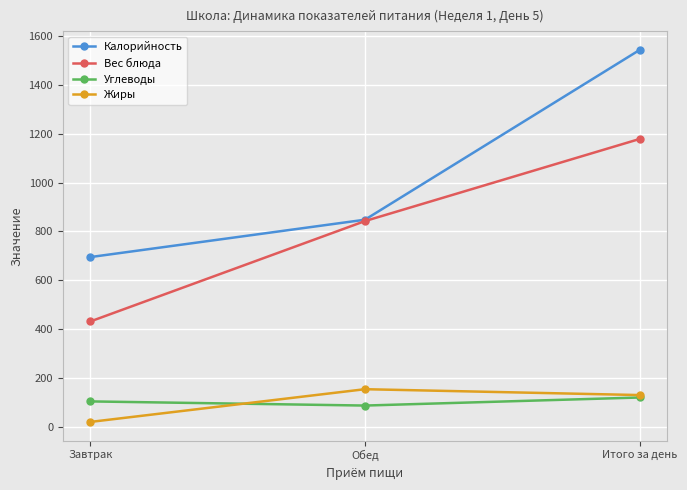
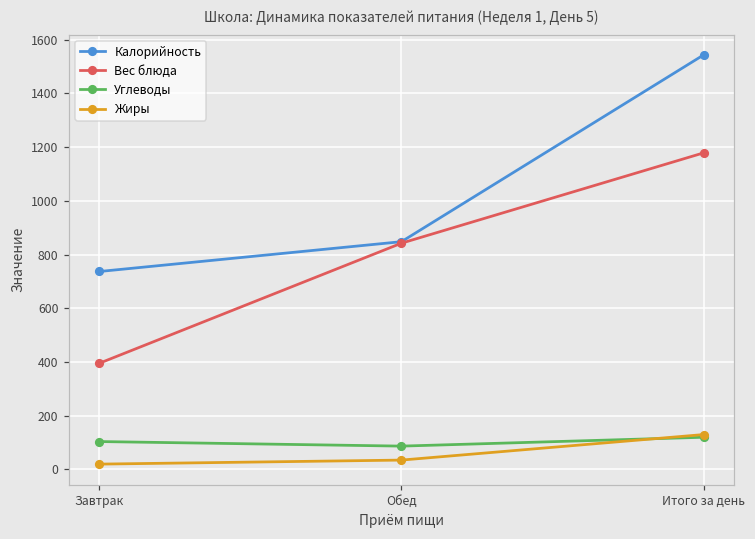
Калорийность, Завтрак: 700 -> 740
Вес блюда, Завтрак: 430 -> 400
Жиры, Обед: 150 -> 40
